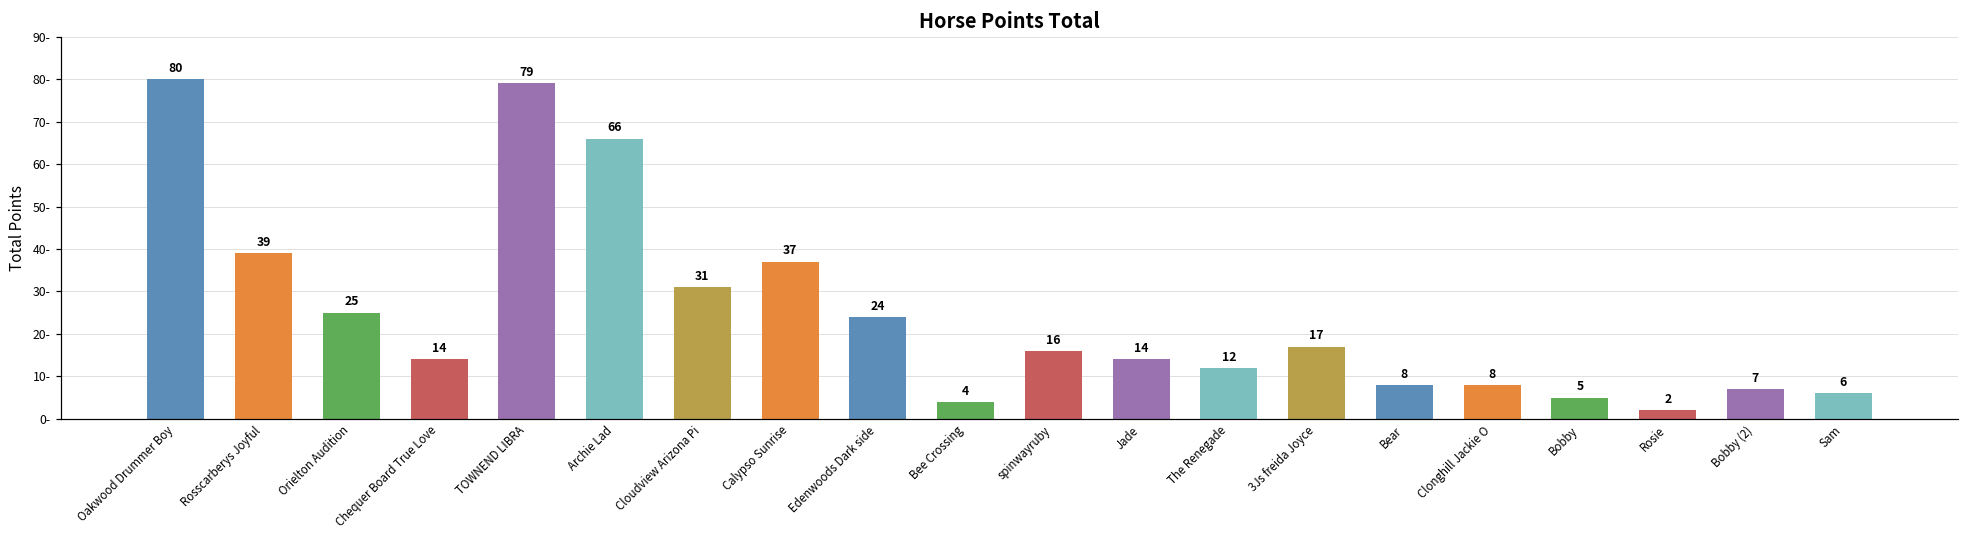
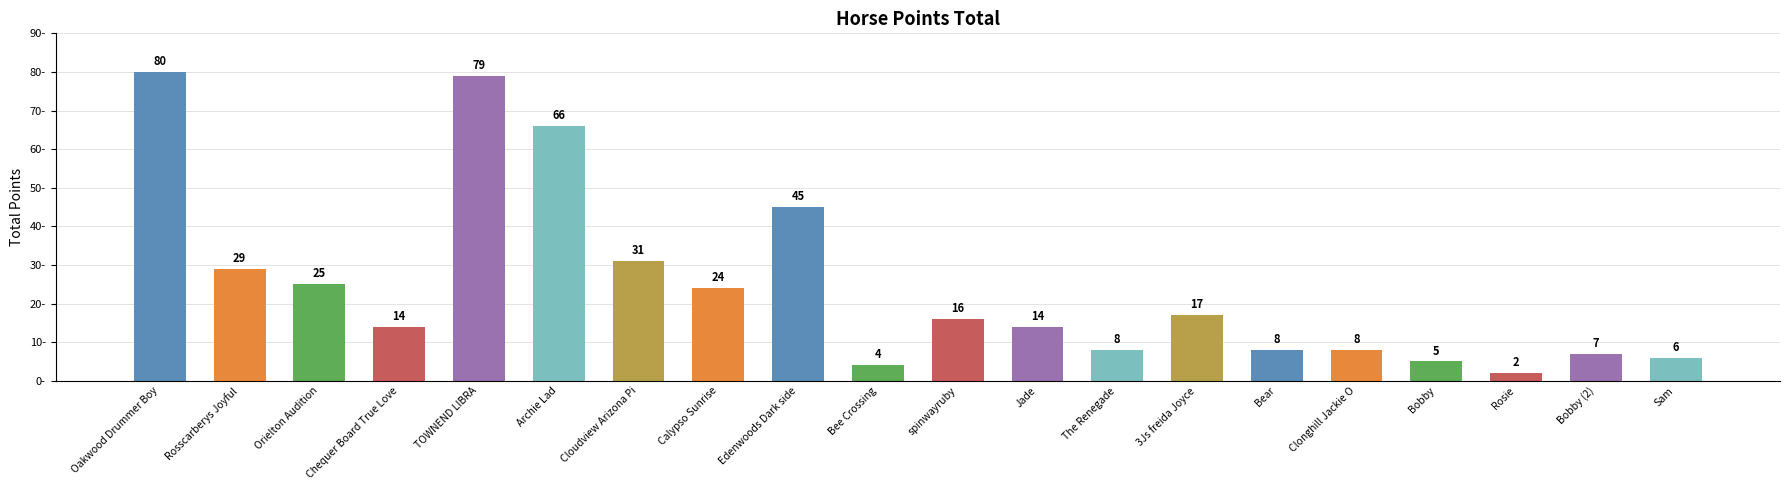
Rosscarberys Joyful: 39 -> 29
Calypso Sunrise: 37 -> 24
Edenwoods Dark side: 24 -> 45
The Renegade: 12 -> 8
